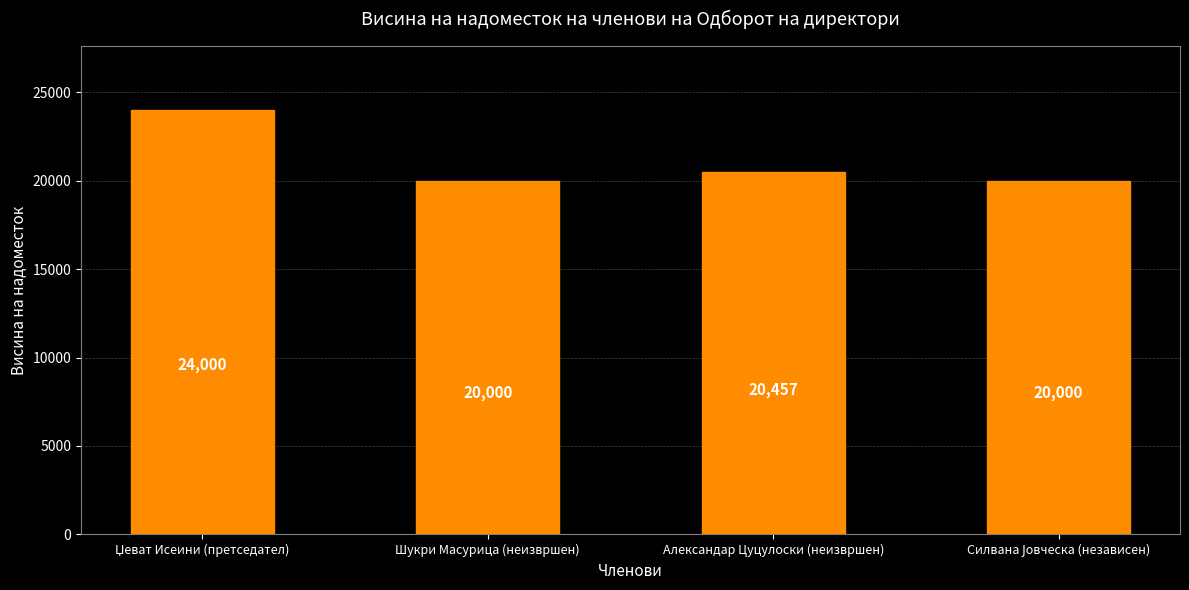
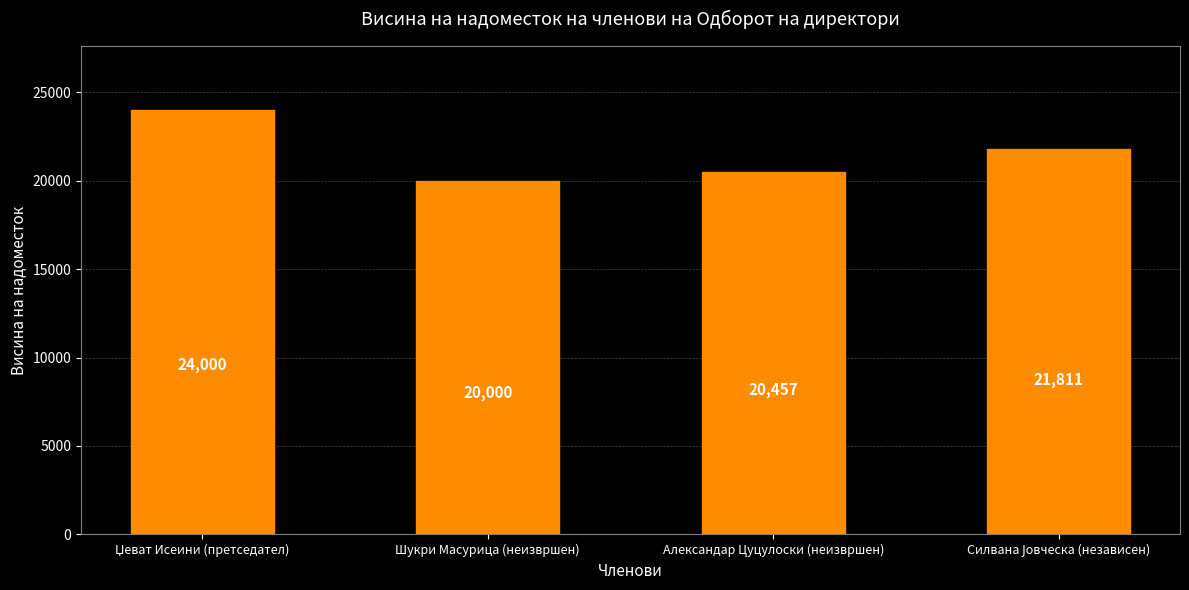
Силвана Јовческа (независен): 20,000 -> 21,811
